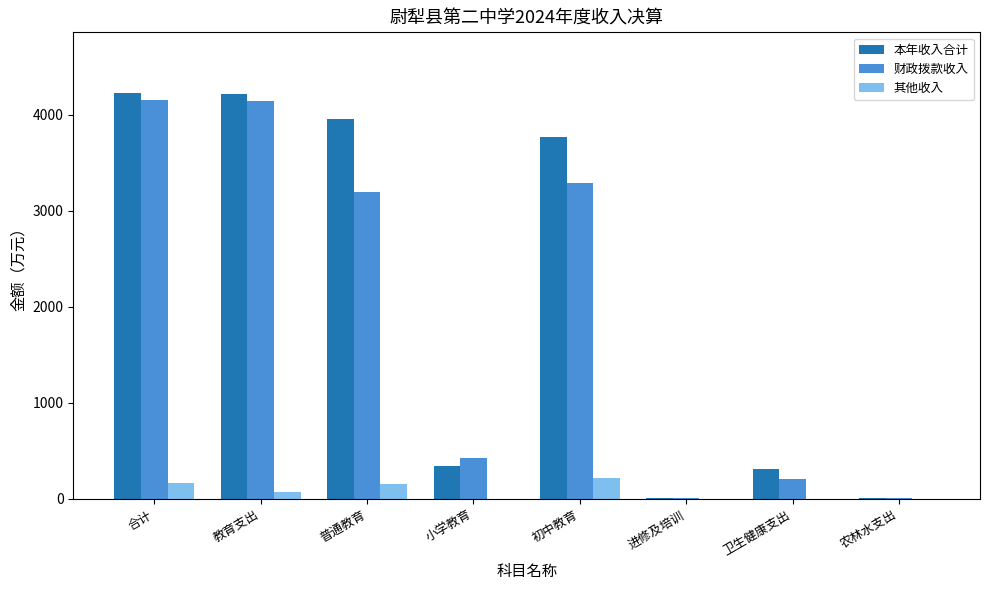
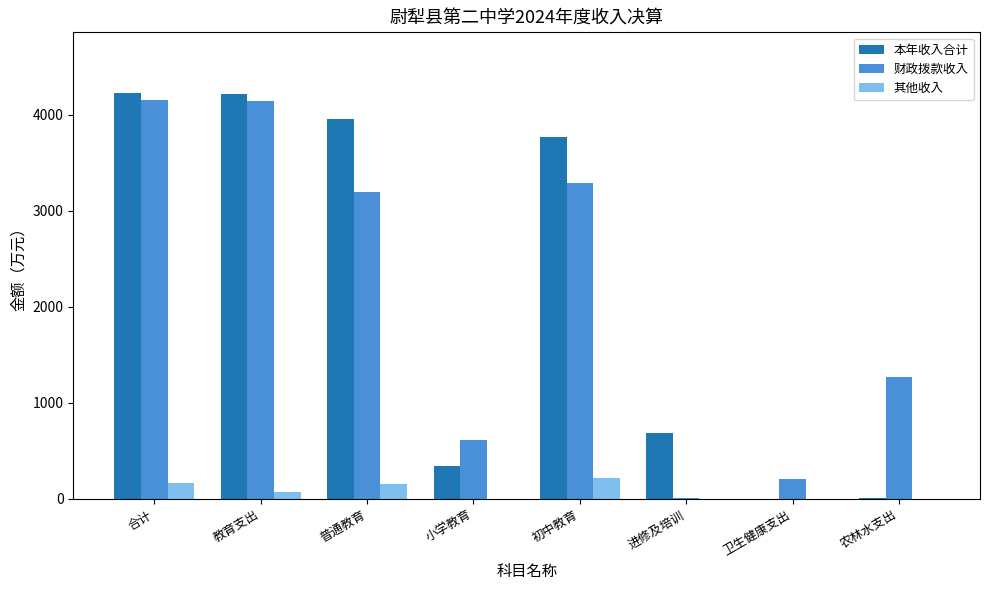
财政拨款收入, 小学教育: 400 -> 600
本年收入合计, 进修及培训: 0 -> 700
本年收入合计, 卫生健康支出: 300 -> 0
财政拨款收入, 农林水支出: 0 -> 1300
